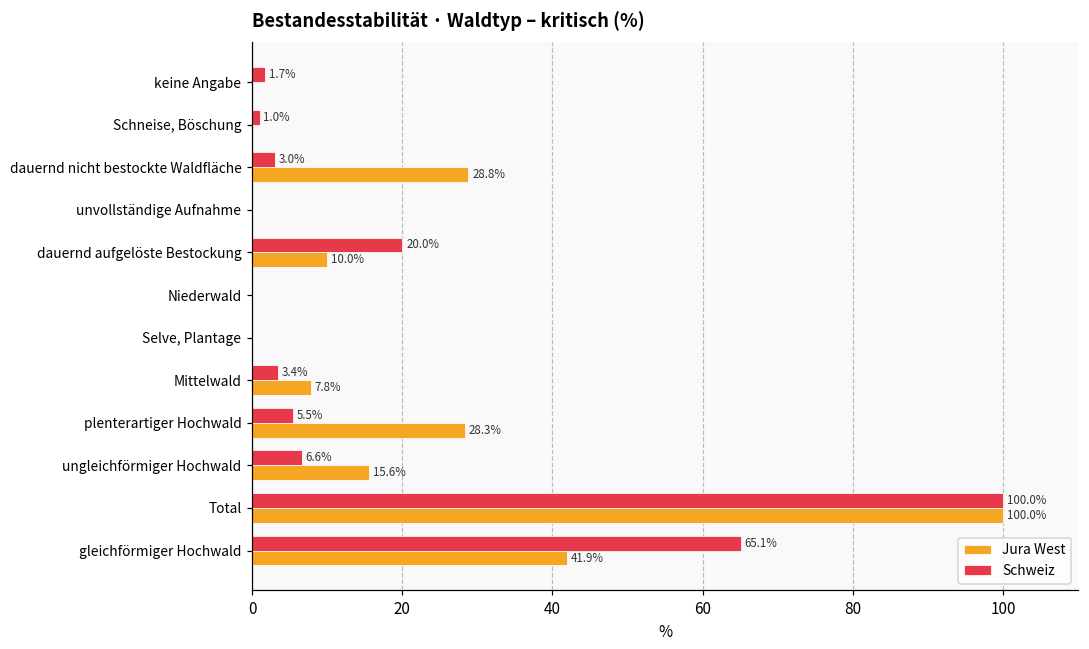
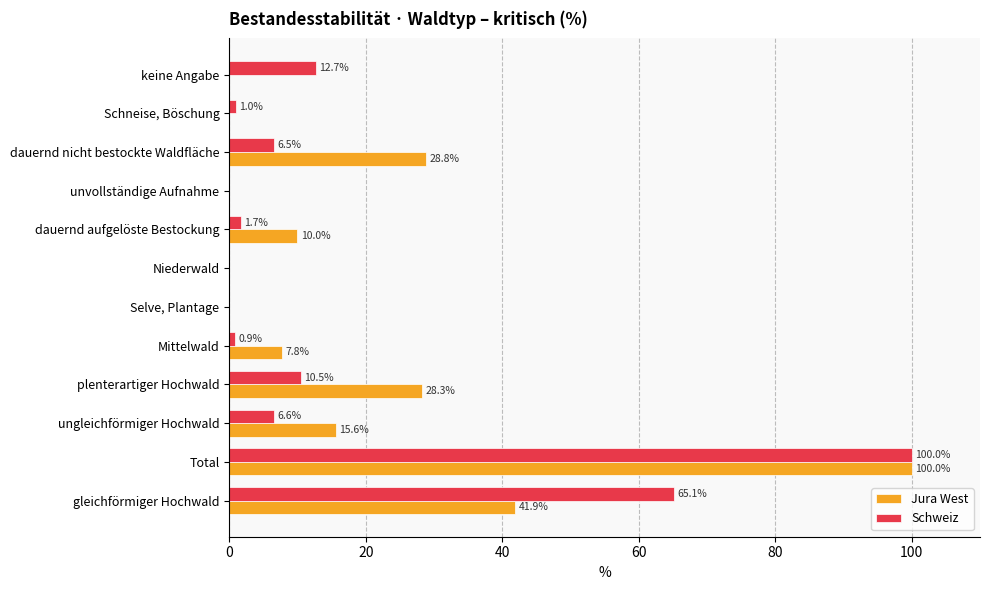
Schweiz, keine Angabe: 1.7% -> 12.7%
Schweiz, dauernd nicht bestockte Waldfläche: 3.0% -> 6.5%
Schweiz, dauernd aufgelöste Bestockung: 20.0% -> 1.7%
Schweiz, Mittelwald: 3.4% -> 0.9%
Schweiz, plenterartiger Hochwald: 5.5% -> 10.5%
